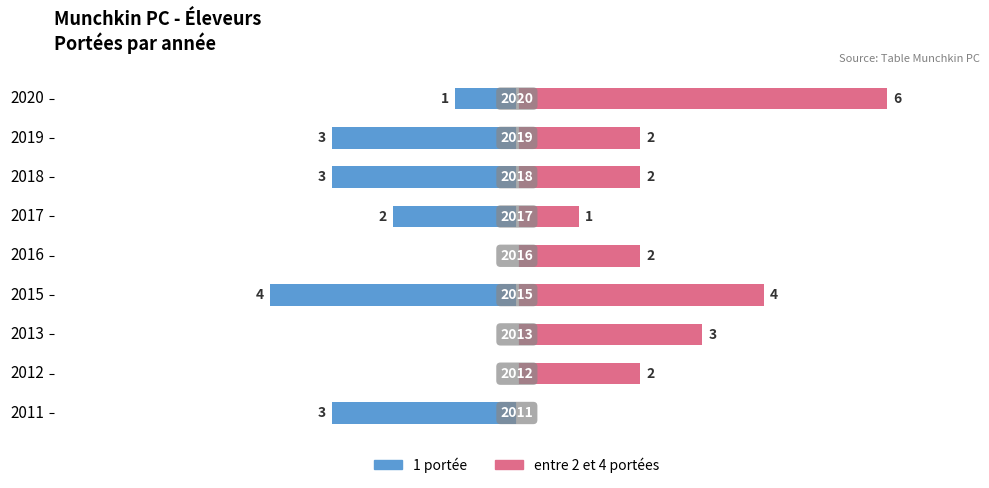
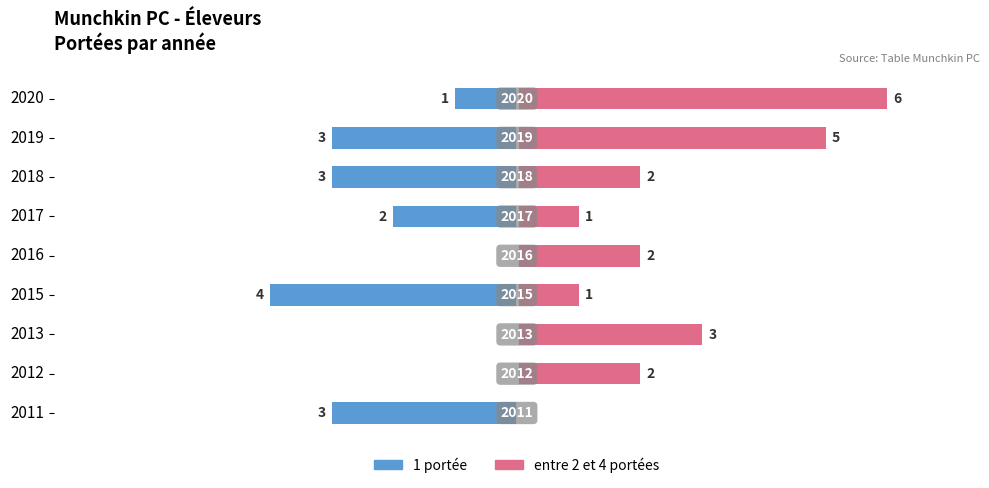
entre 2 et 4 portées, 2019: 2 -> 5
entre 2 et 4 portées, 2015: 4 -> 1
